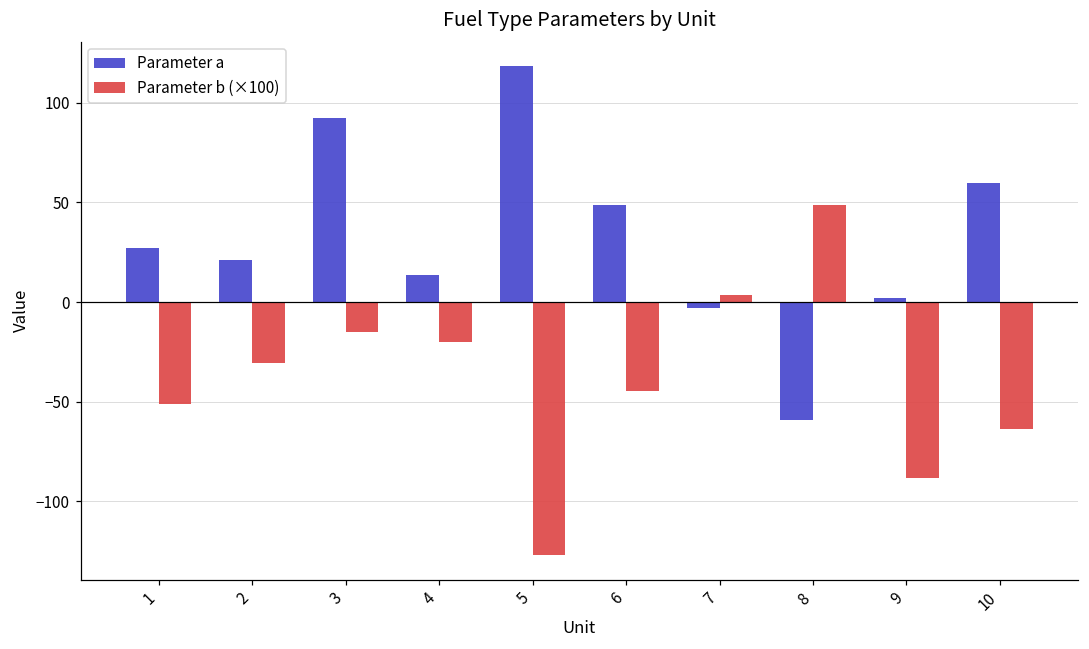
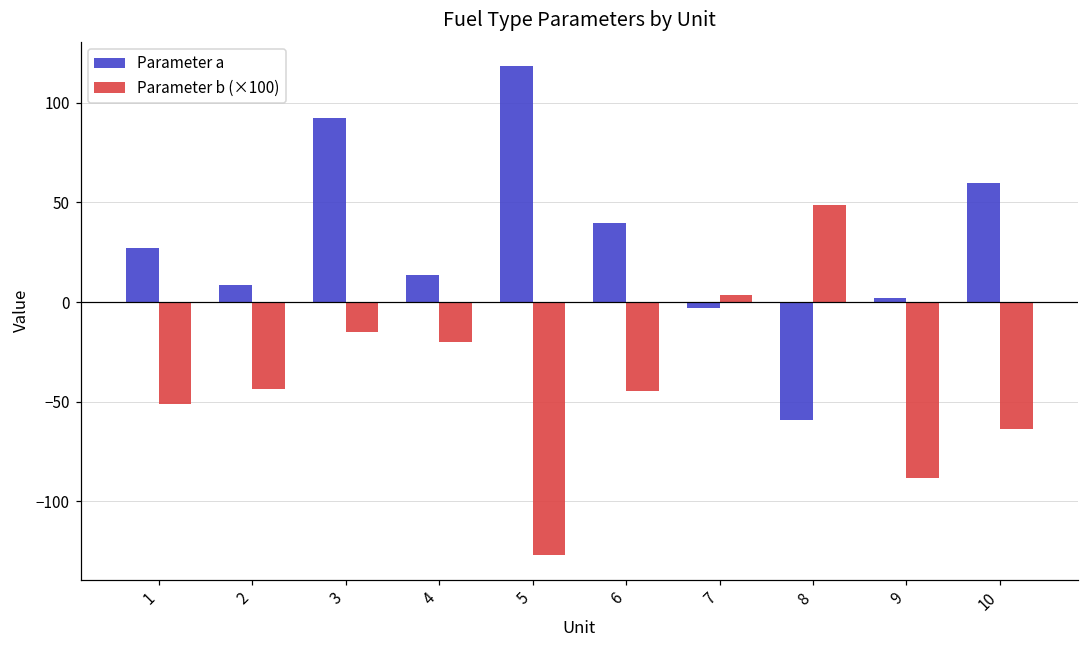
Parameter a, 2: 21 -> 9
Parameter b (×100), 2: -31 -> -44
Parameter a, 6: 49 -> 40
